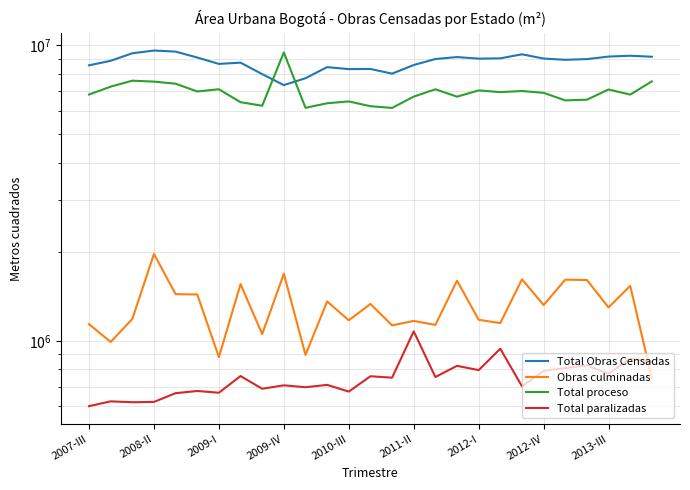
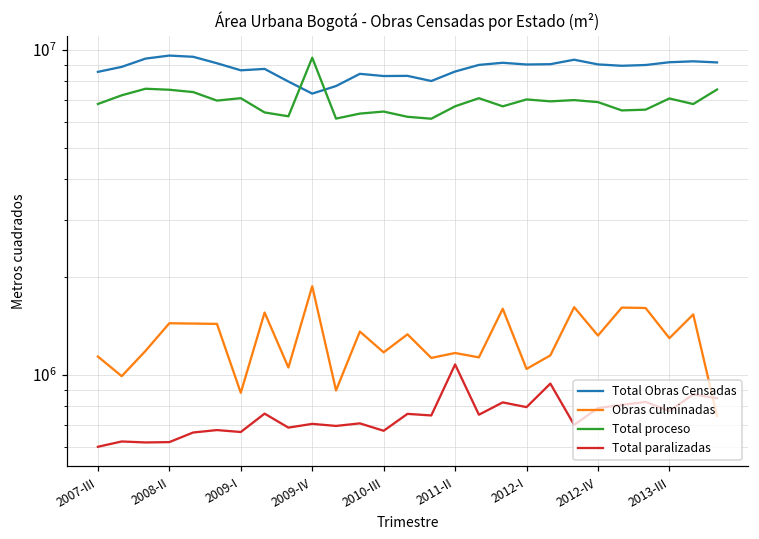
Obras culminadas, 2008-II: 2000000 -> 1400000
Obras culminadas, 2009-IV: 1700000 -> 1900000
Obras culminadas, 2012-I: 1180000 -> 1040000
